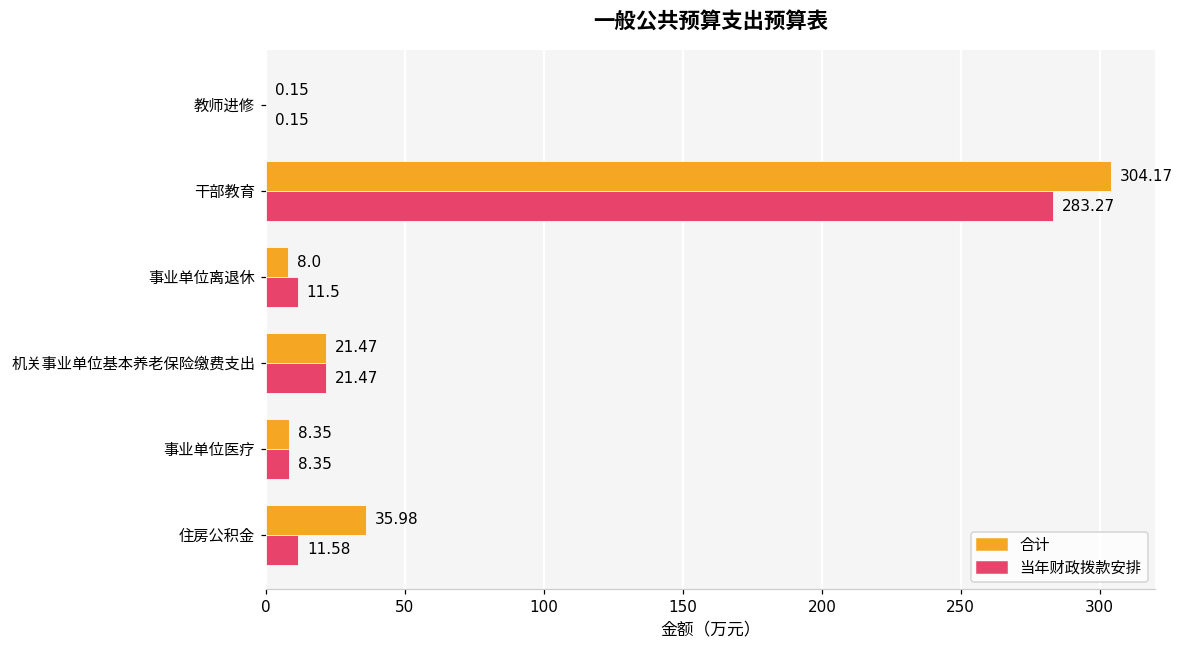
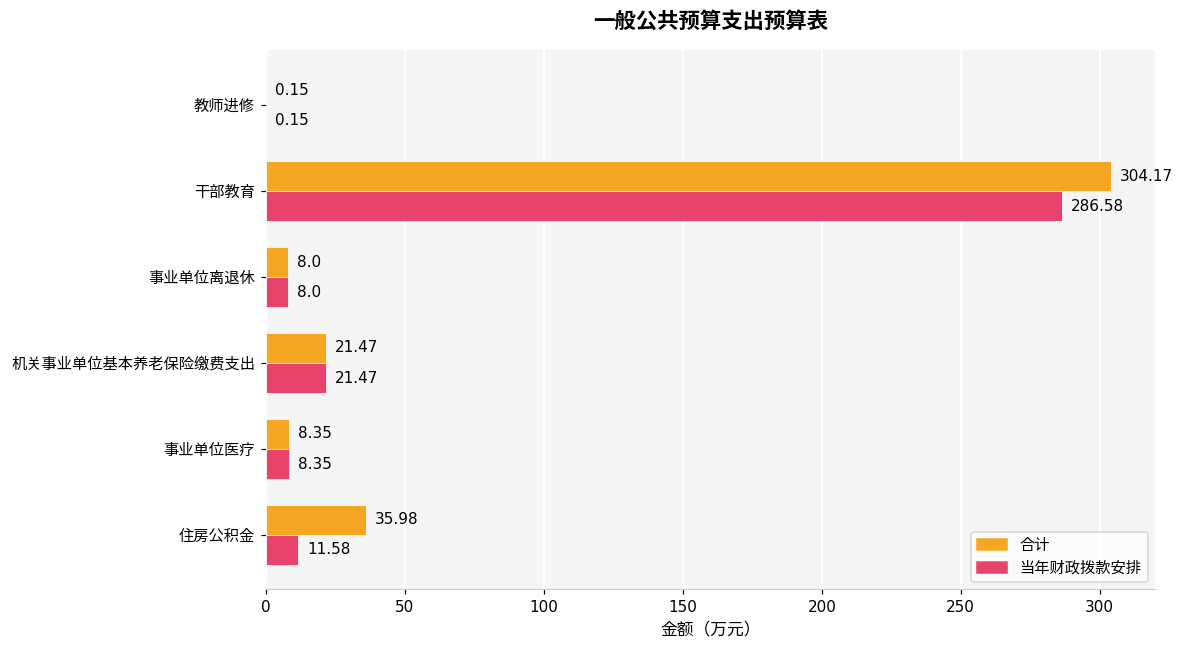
当年财政拨款安排, 干部教育: 283.27 -> 286.58
当年财政拨款安排, 事业单位离退休: 11.5 -> 8.0
